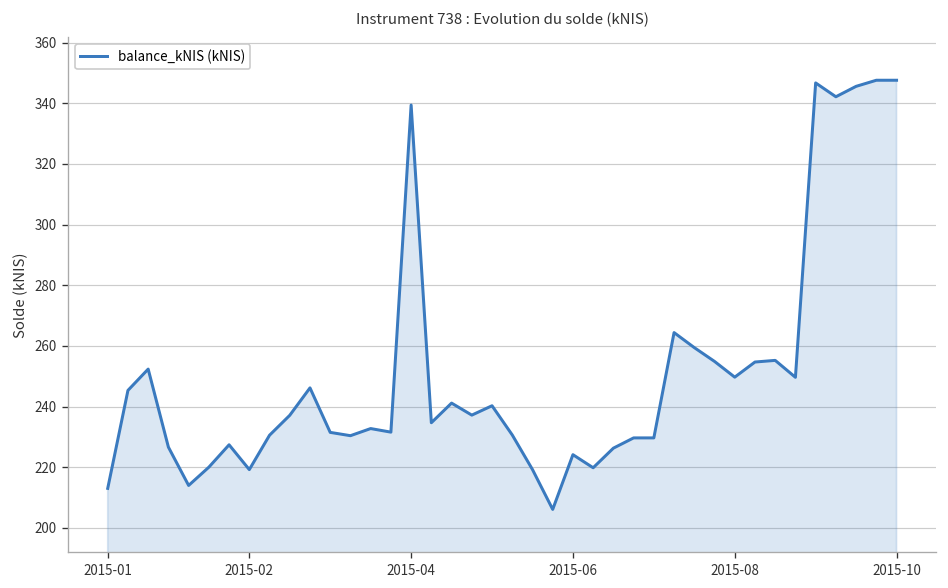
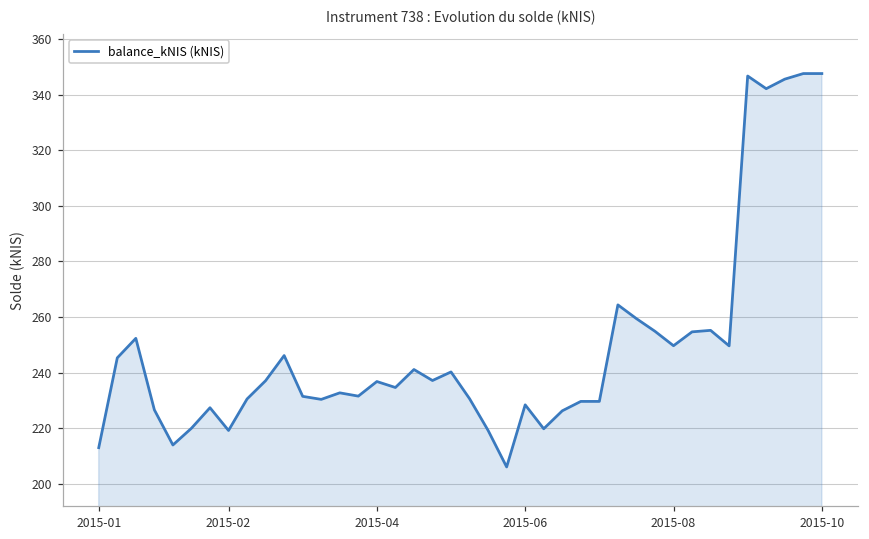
2015-04: 339 -> 237
2015-06: 224 -> 228
